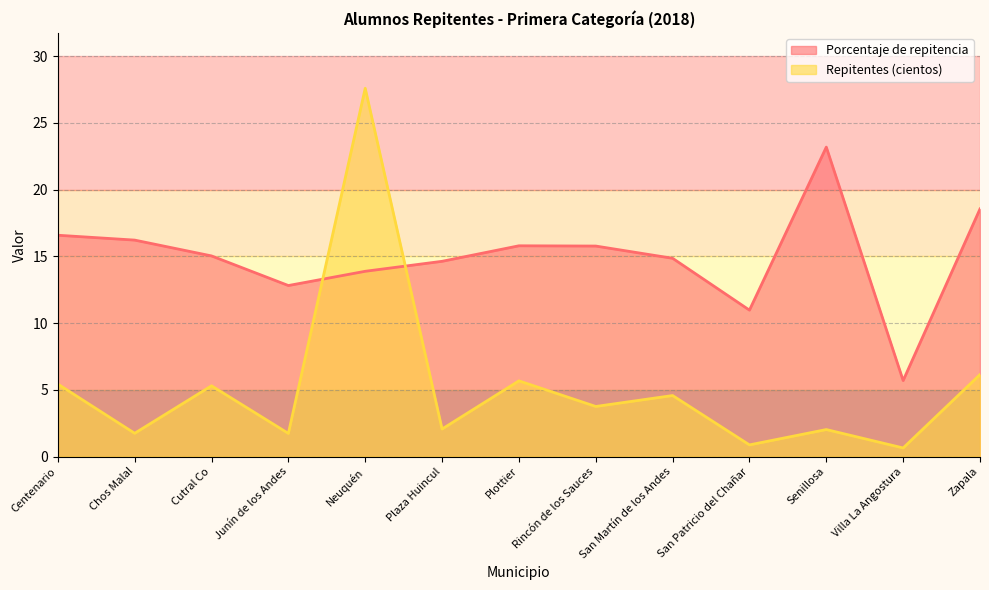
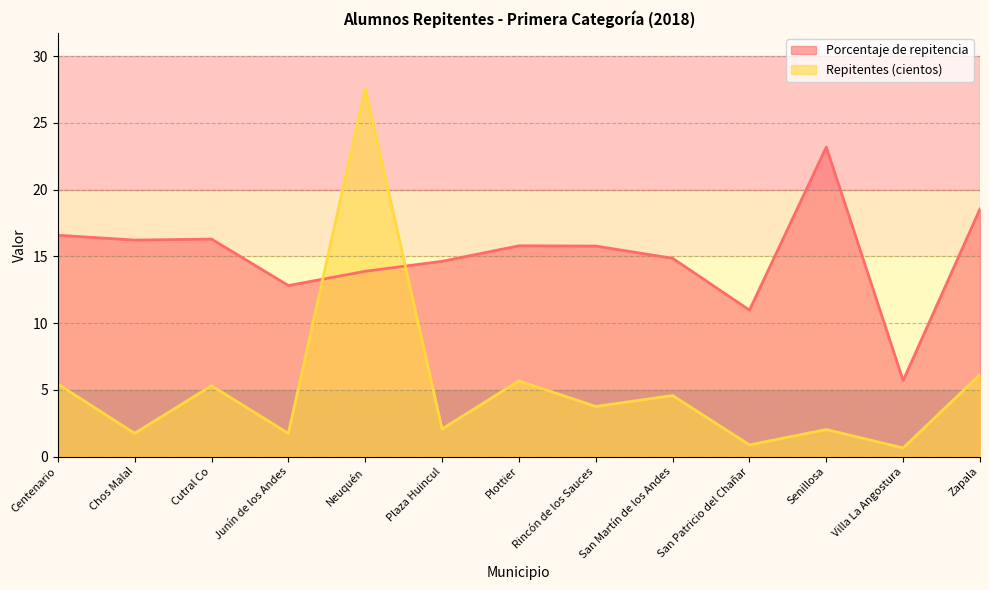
Porcentaje de repitencia, Cutral Co: 15.0 -> 16.3
